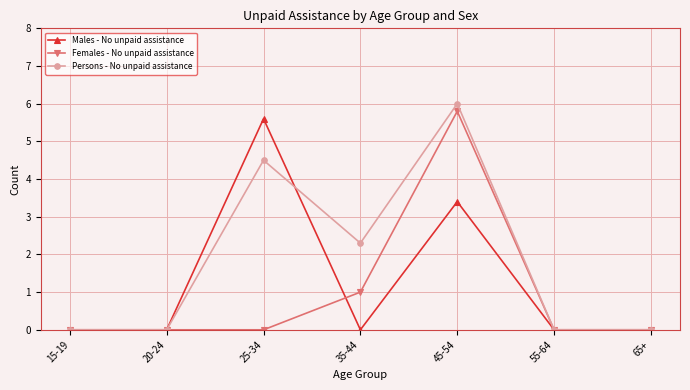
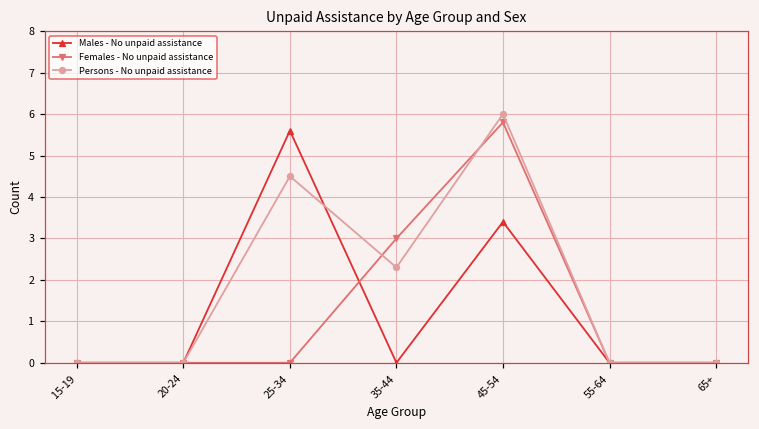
Females - No unpaid assistance, 35-44: 1 -> 3
